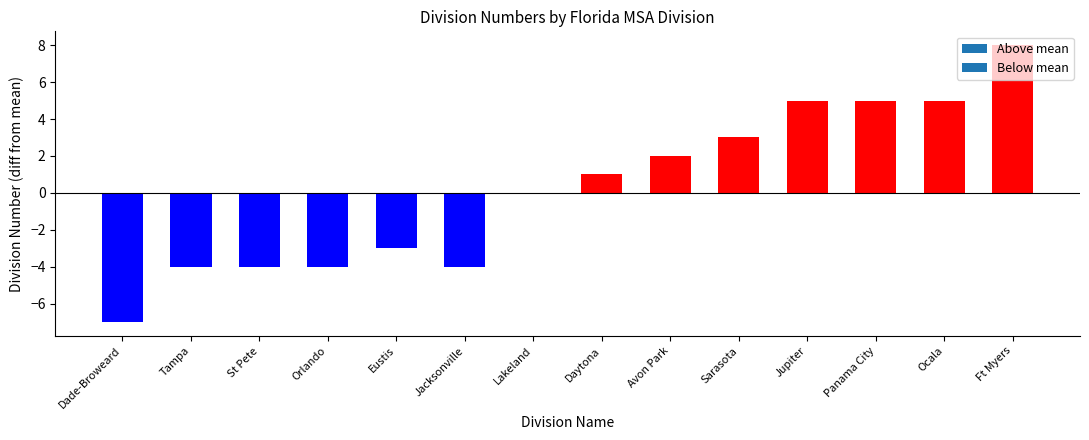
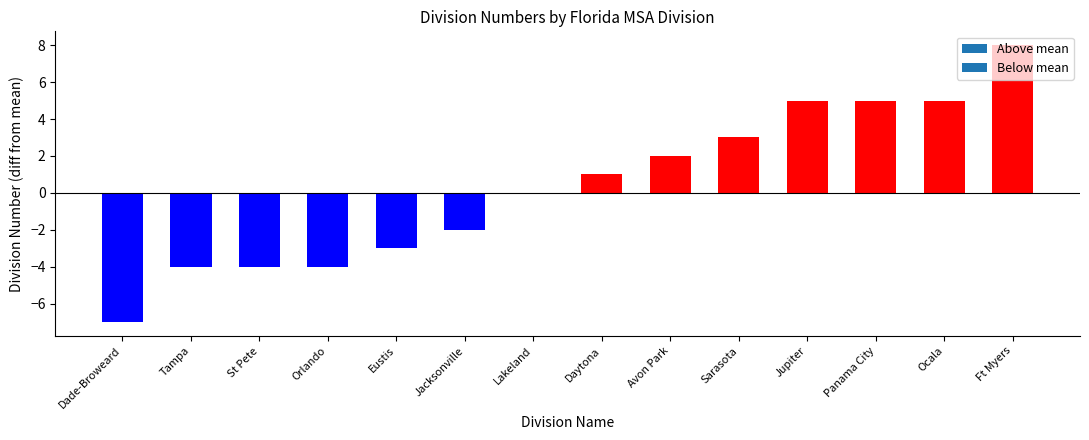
Jacksonville: -4.0 -> -2.0
